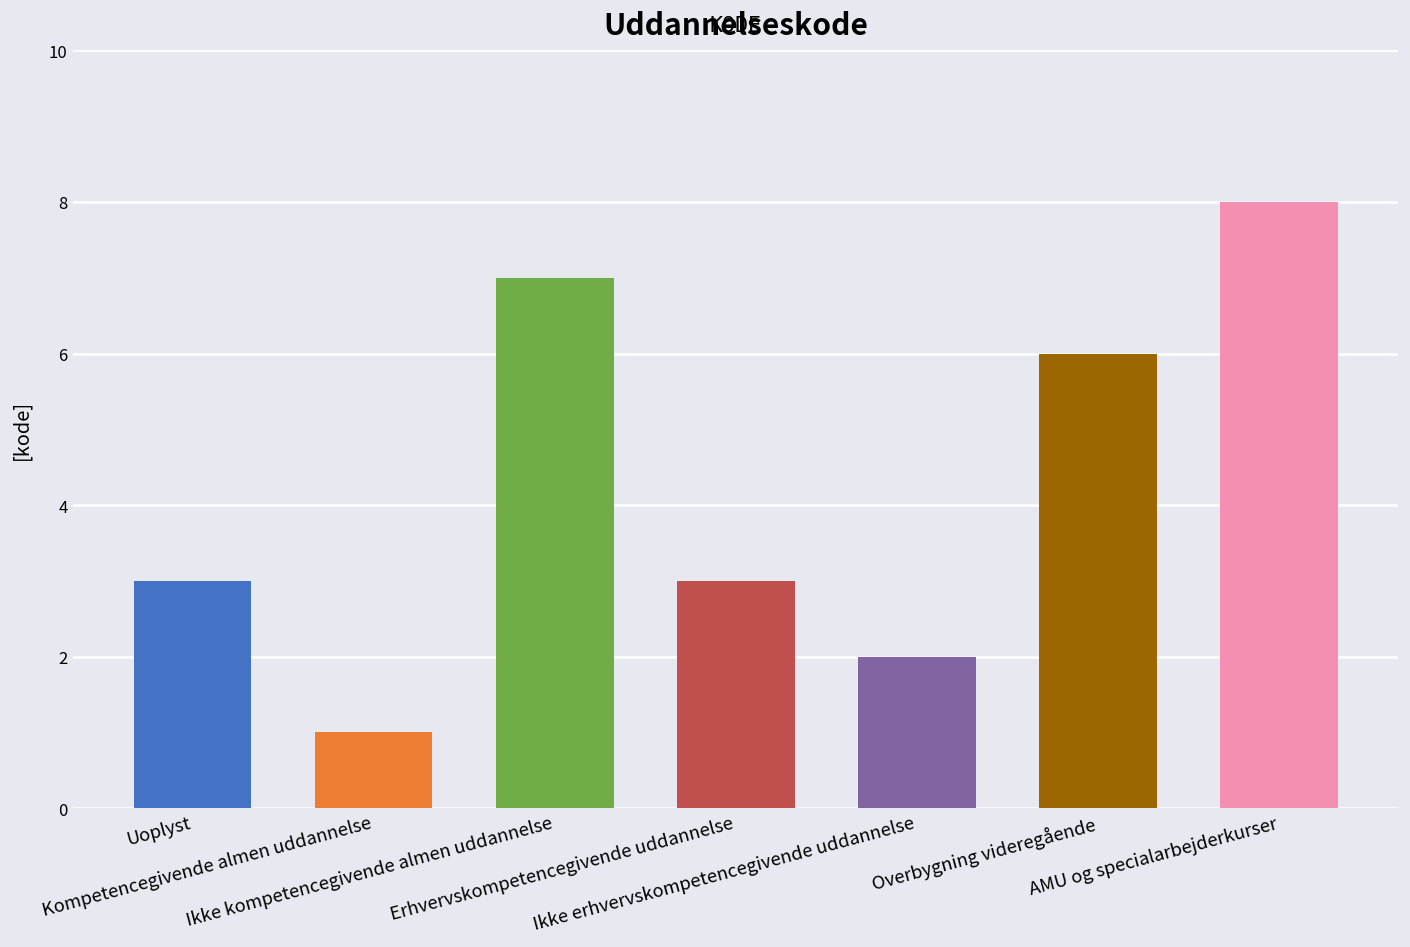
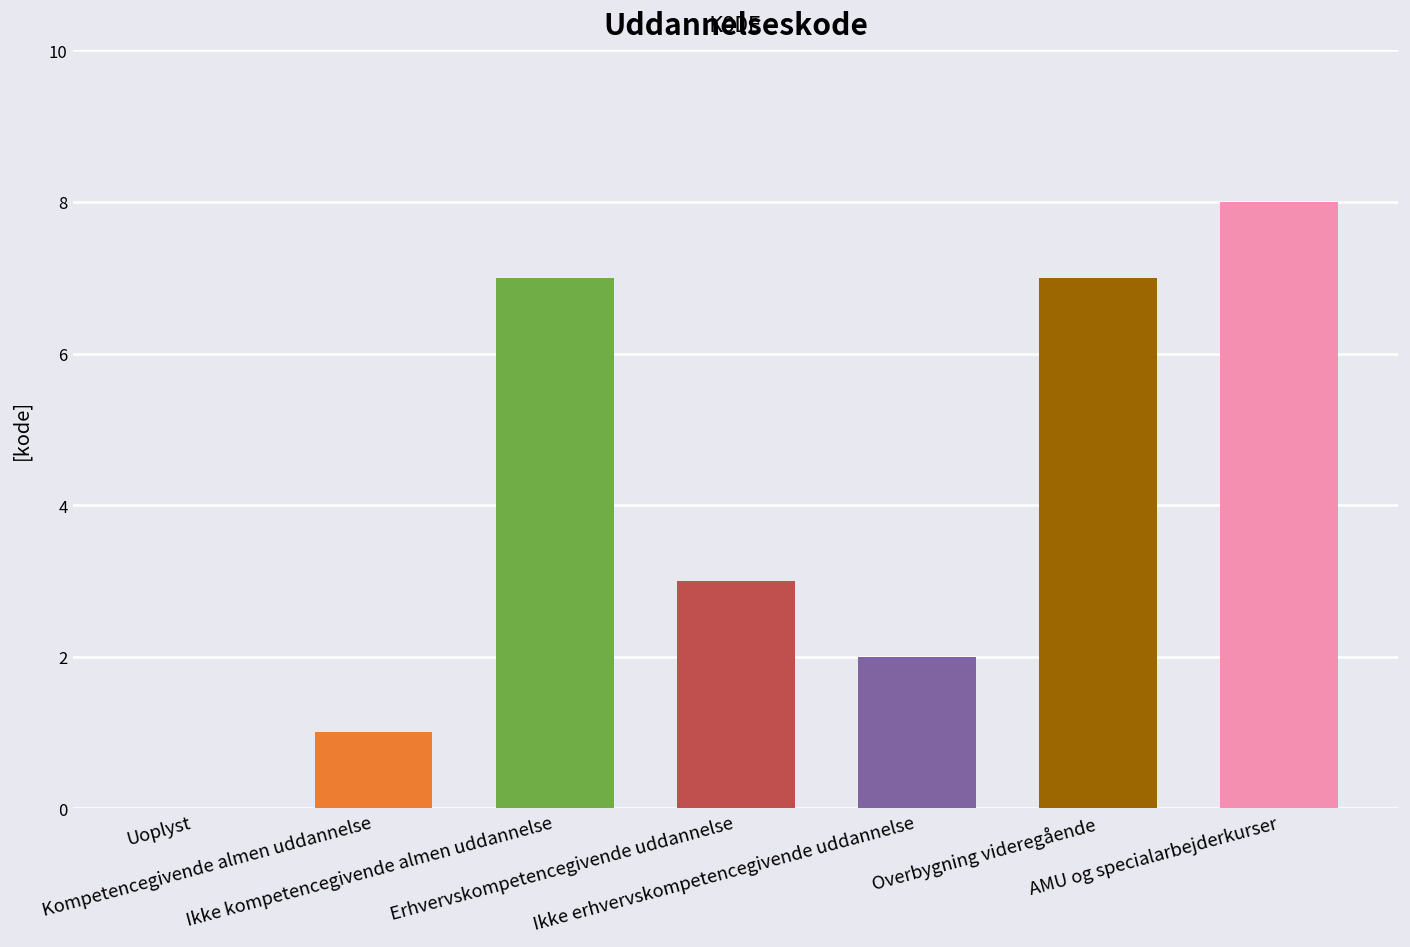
Uoplyst: 3 -> 0
Overbygning videregående: 6 -> 7
